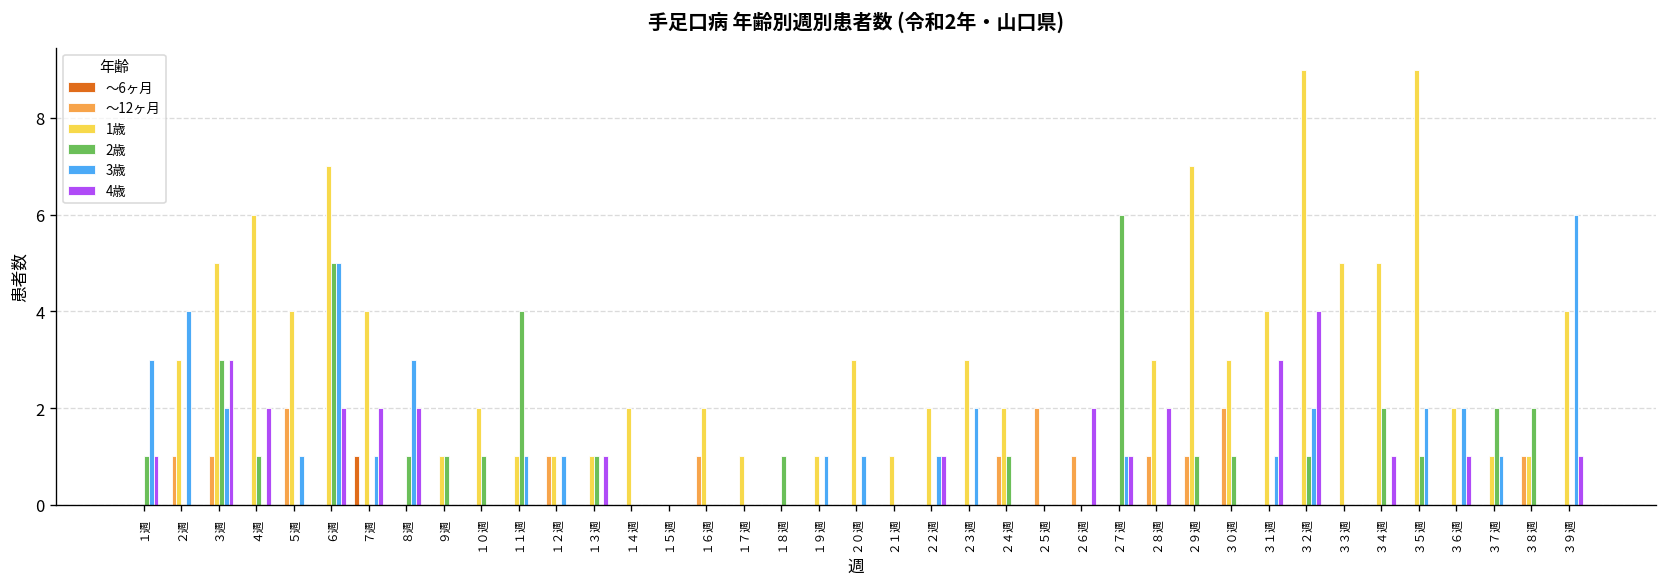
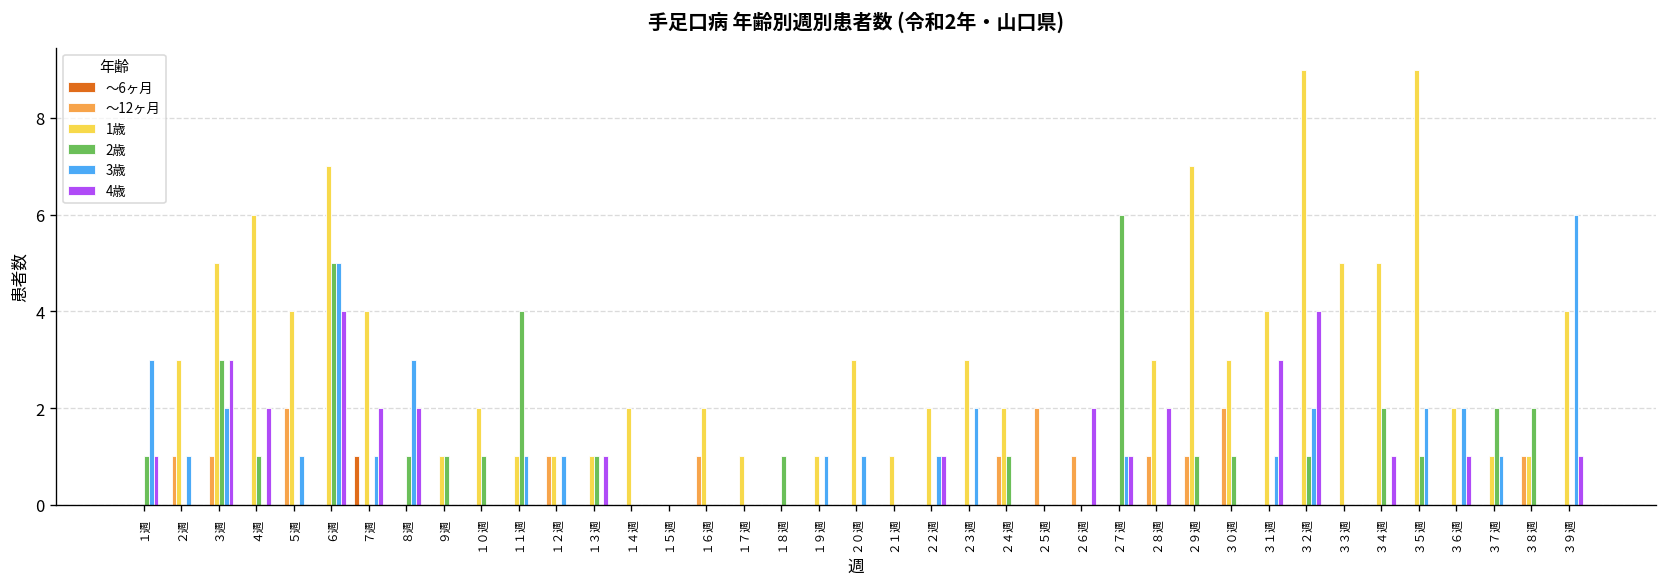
3歳, ２週: 4 -> 1
4歳, ６週: 2 -> 4
